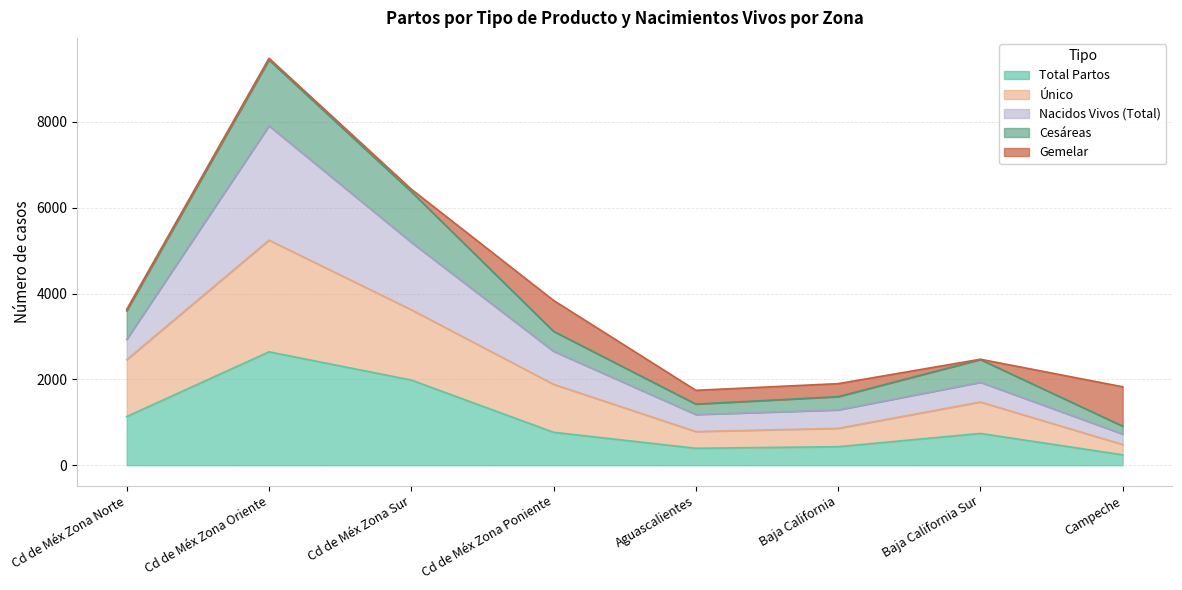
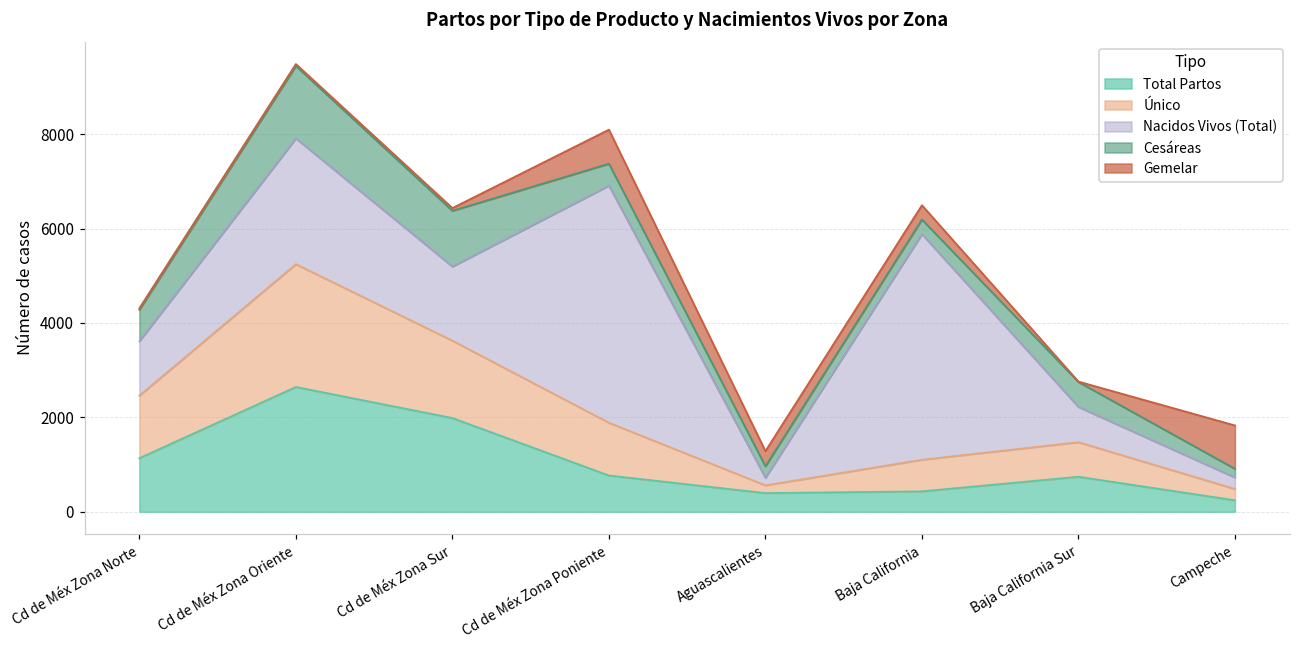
Nacidos Vivos (Total), Cd de Méx Zona Norte: 500 -> 1200
Nacidos Vivos (Total), Cd de Méx Zona Poniente: 800 -> 5000
Único, Aguascalientes: 400 -> 200
Nacidos Vivos (Total), Aguascalientes: 400 -> 200
Único, Baja California: 400 -> 700
Nacidos Vivos (Total), Baja California: 400 -> 4800
Nacidos Vivos (Total), Baja California Sur: 500 -> 700
